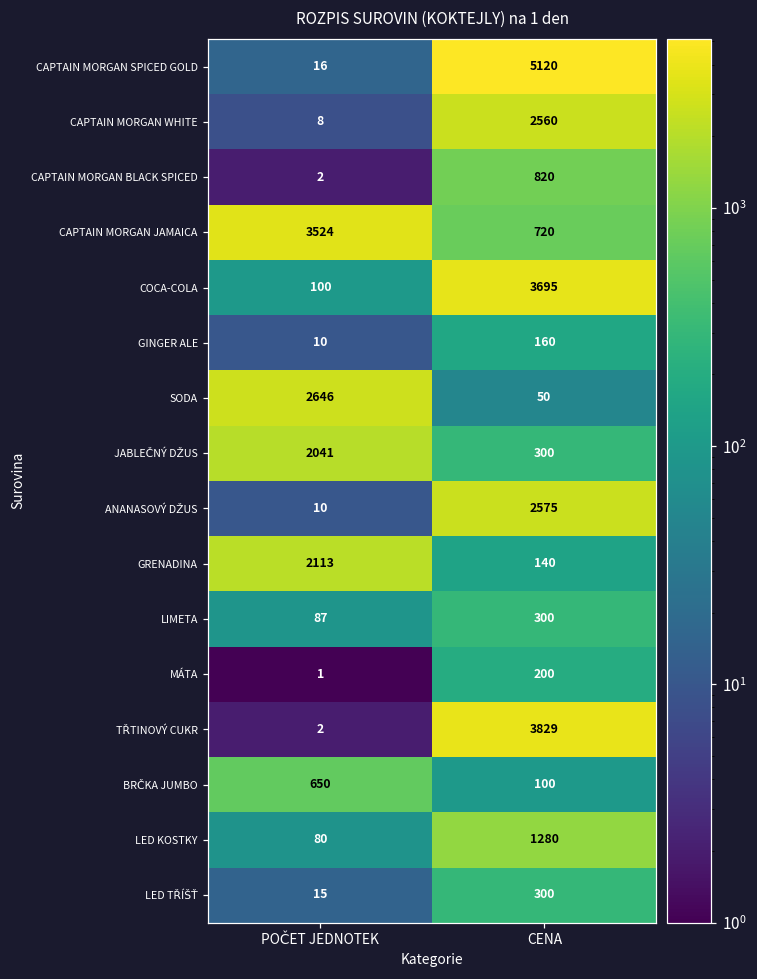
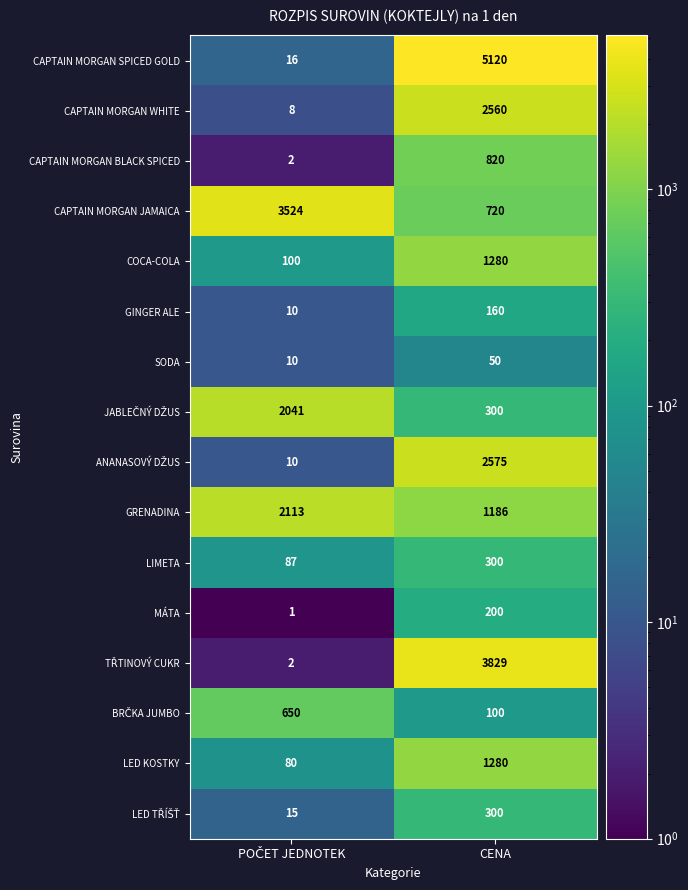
COCA-COLA, CENA: 3695 -> 1280
SODA, POČET JEDNOTEK: 2646 -> 10
GRENADINA, CENA: 140 -> 1186
